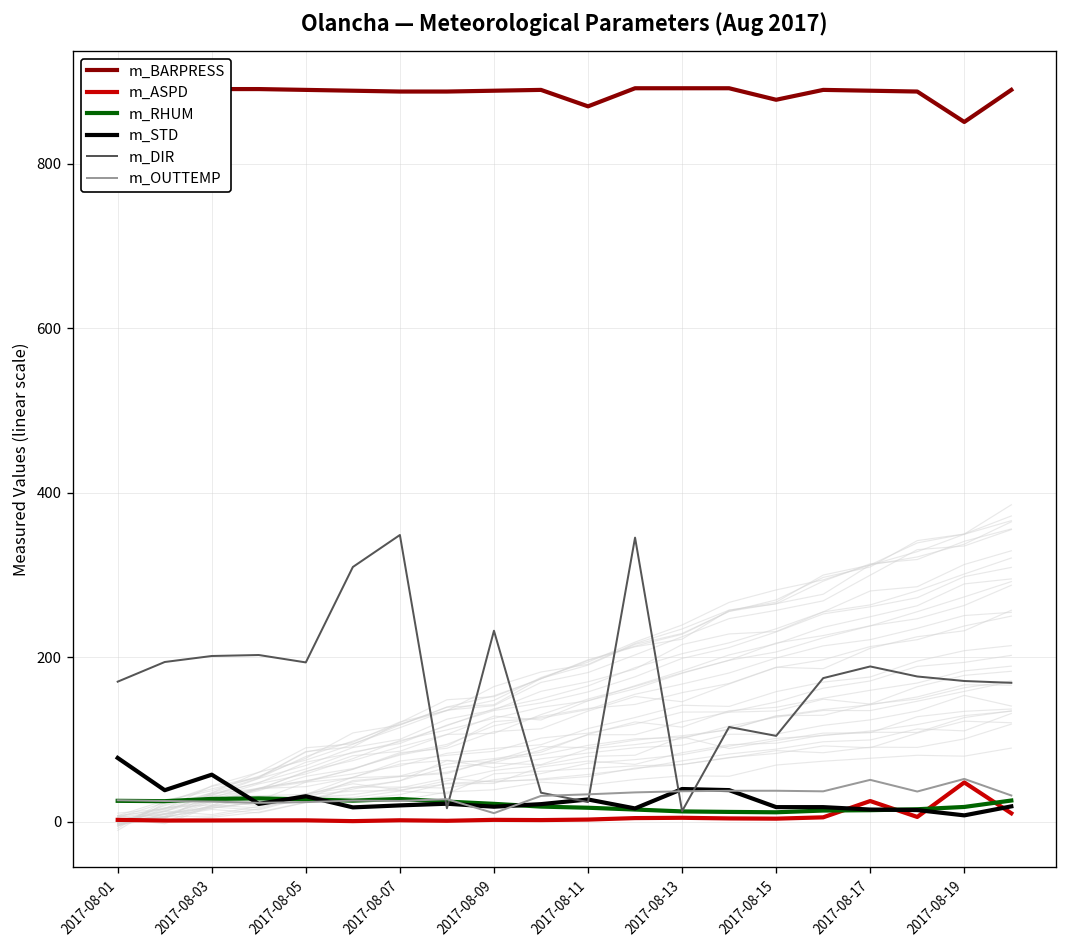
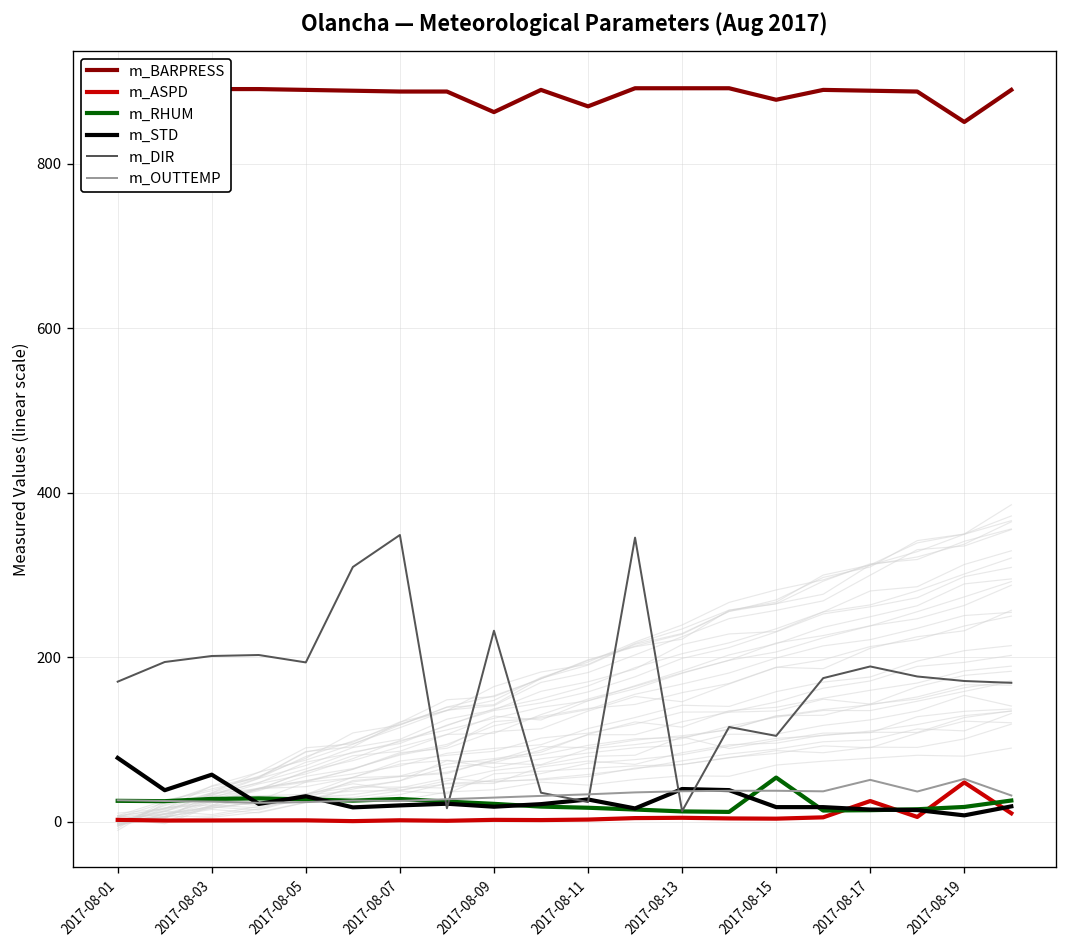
m_BARPRESS, 2017-08-09: 890 -> 860
m_OUTTEMP, 2017-08-09: 10 -> 30
m_RHUM, 2017-08-15: 10 -> 50
